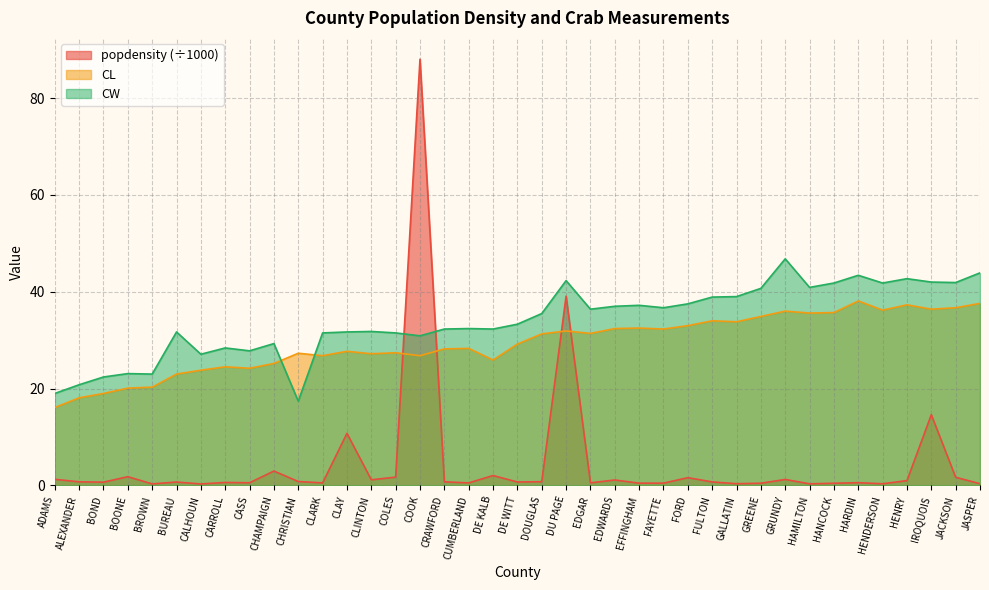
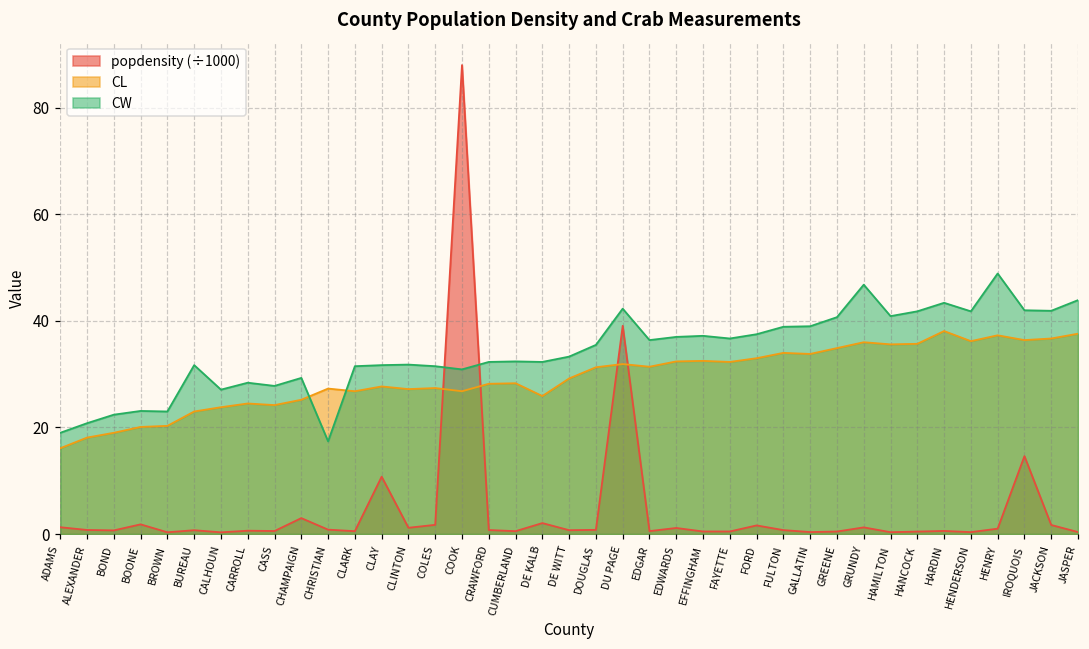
CW, HENRY: 43 -> 49
